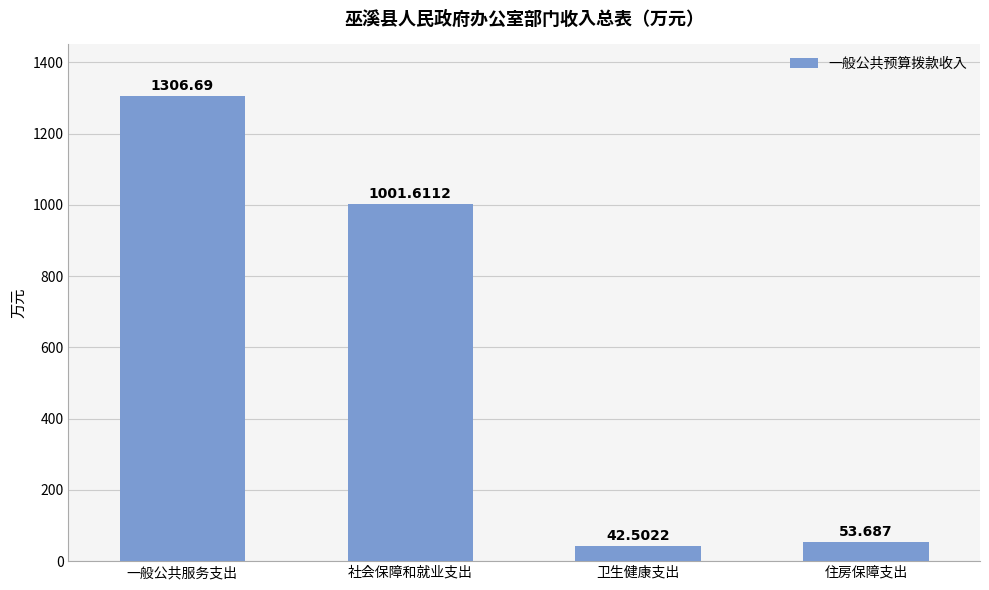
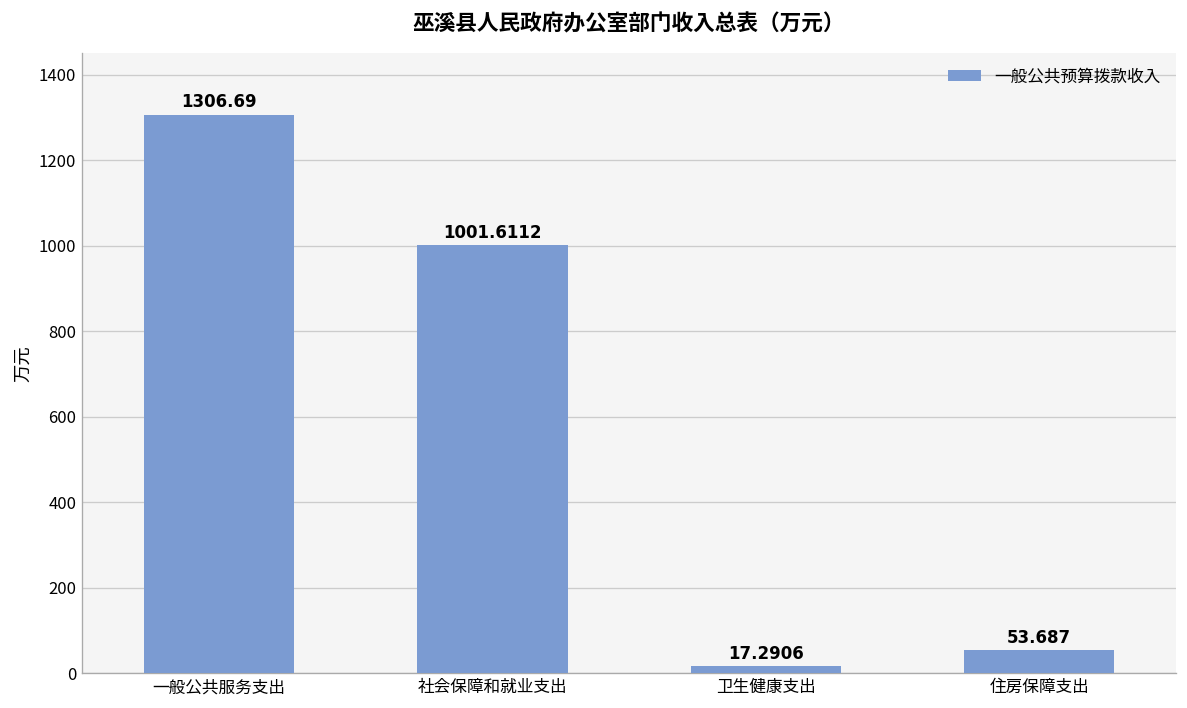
卫生健康支出: 42.5022 -> 17.2906
